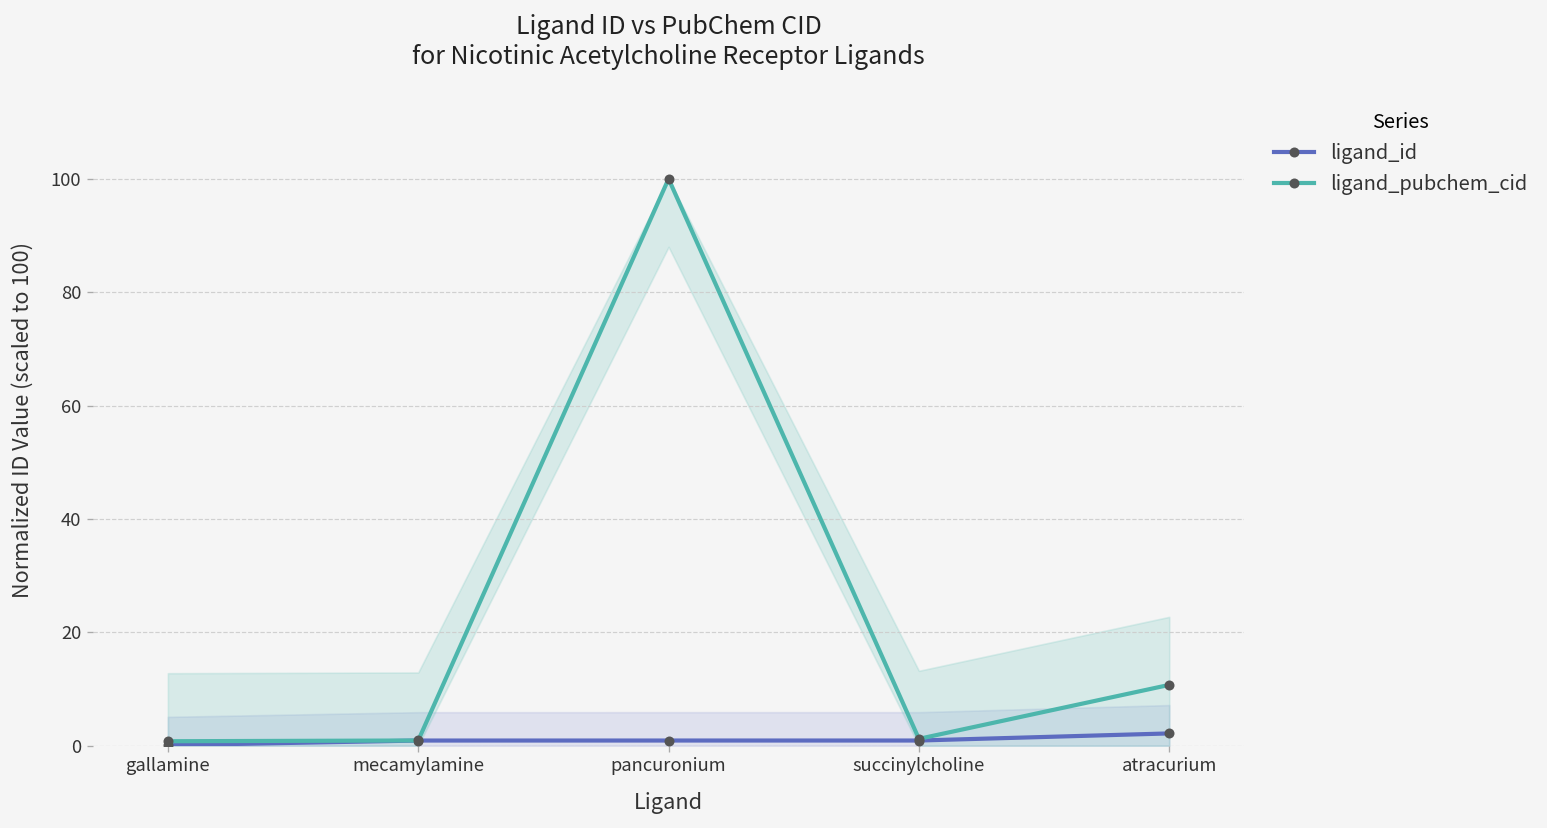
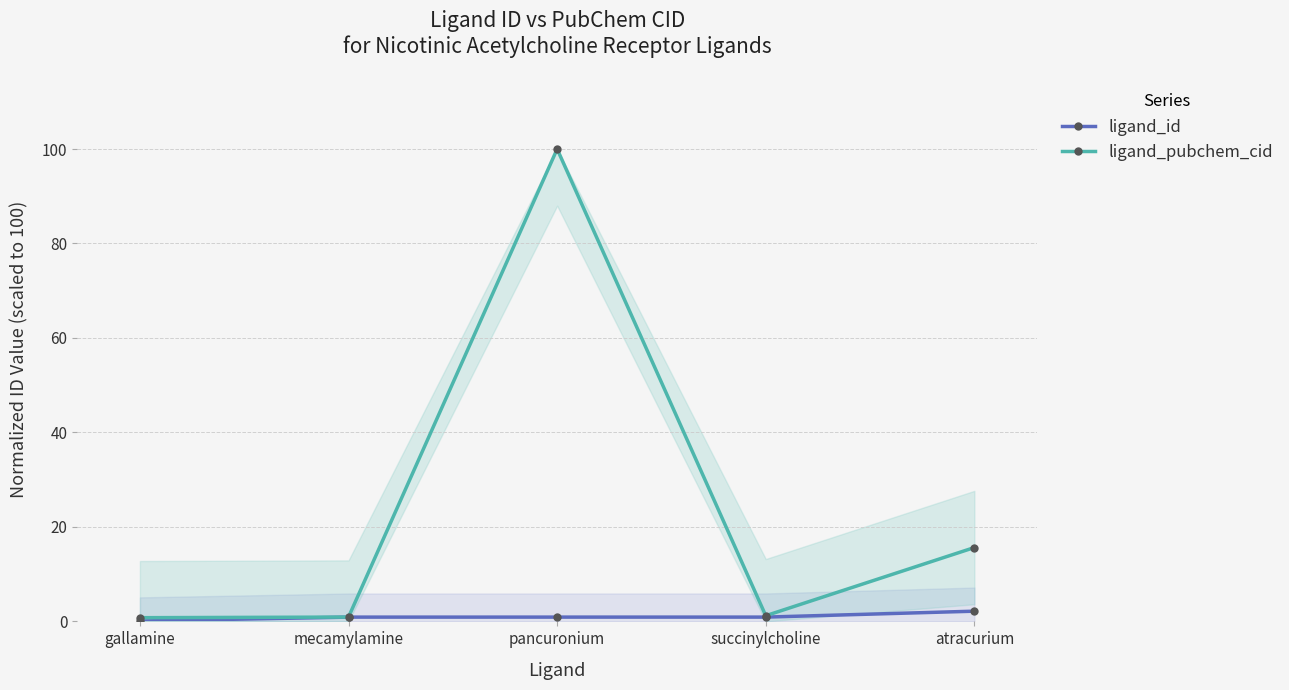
ligand_pubchem_cid, atracurium: 11 -> 16
